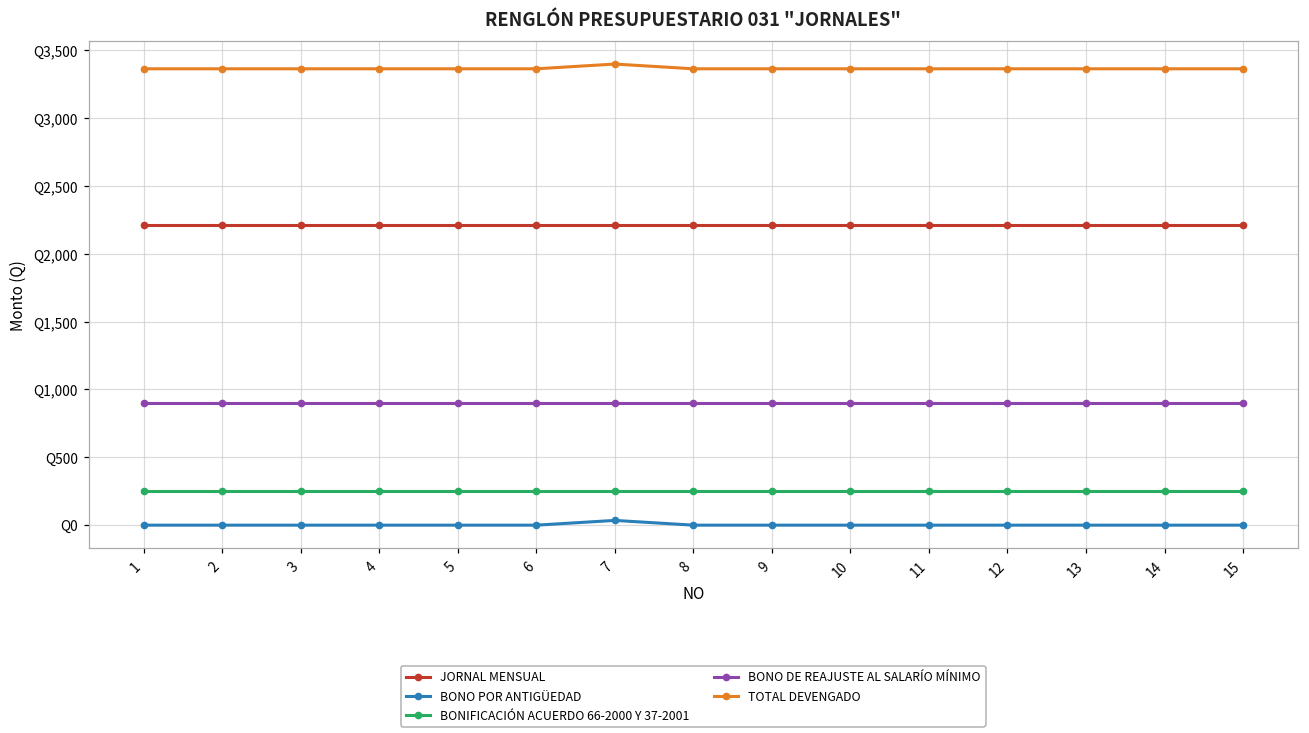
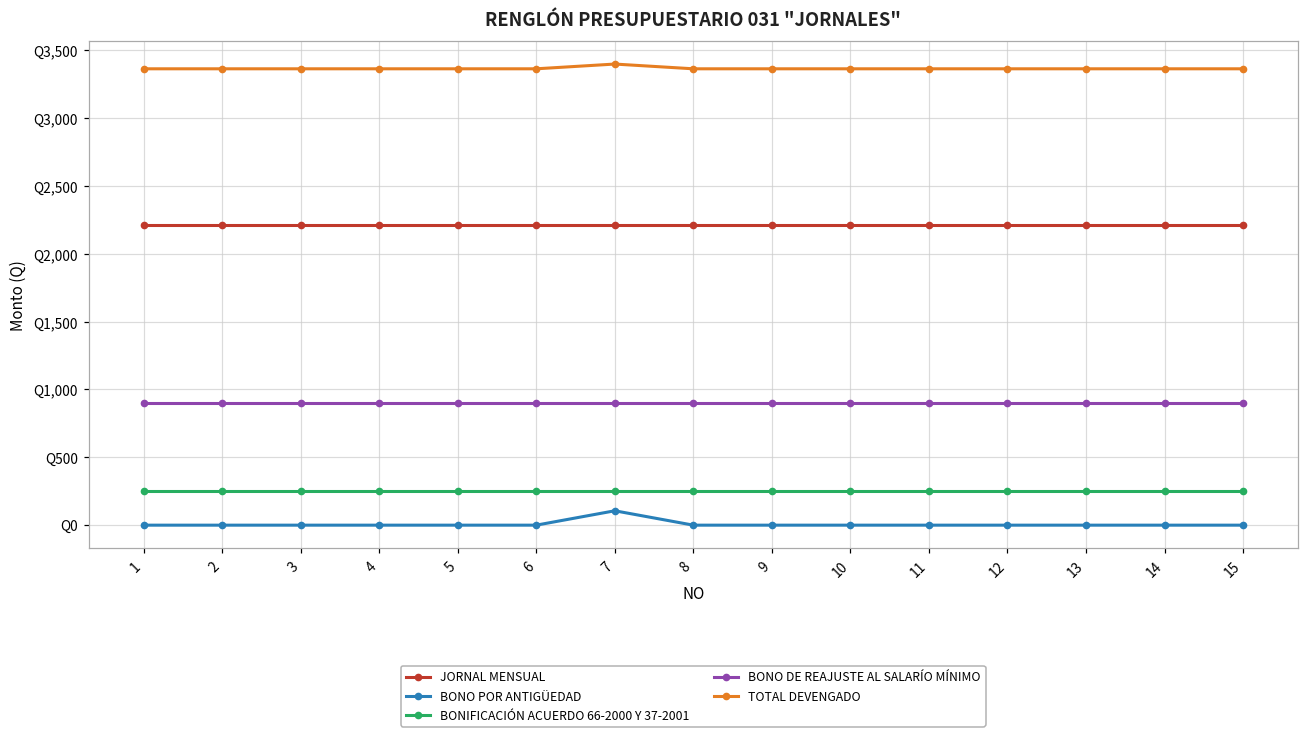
BONO POR ANTIGÜEDAD, 7: Q40 -> Q110
